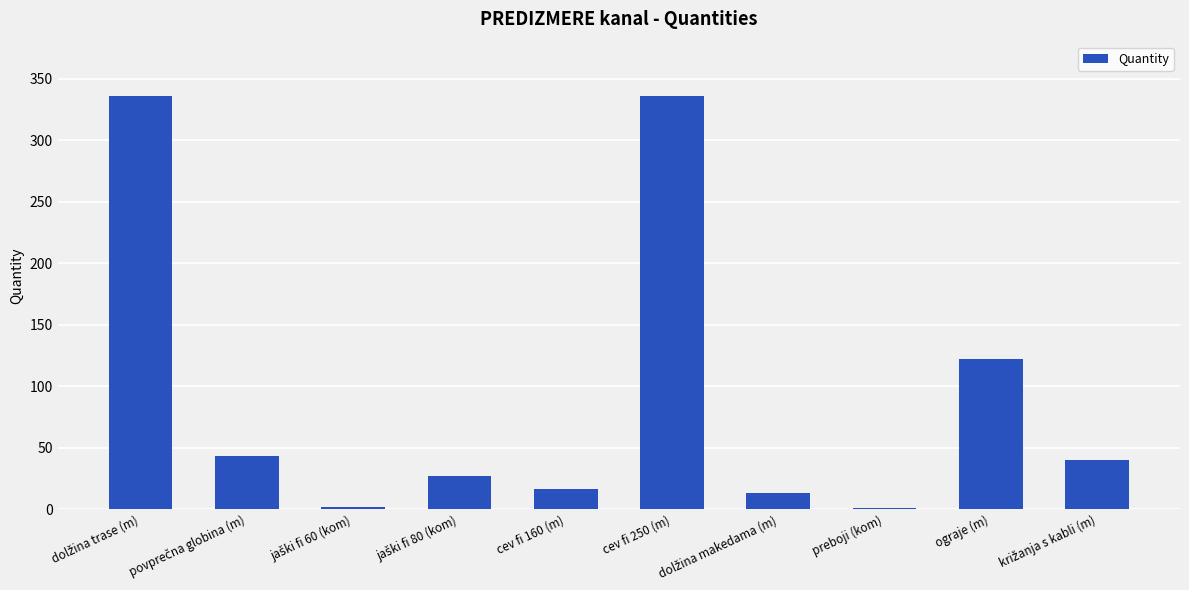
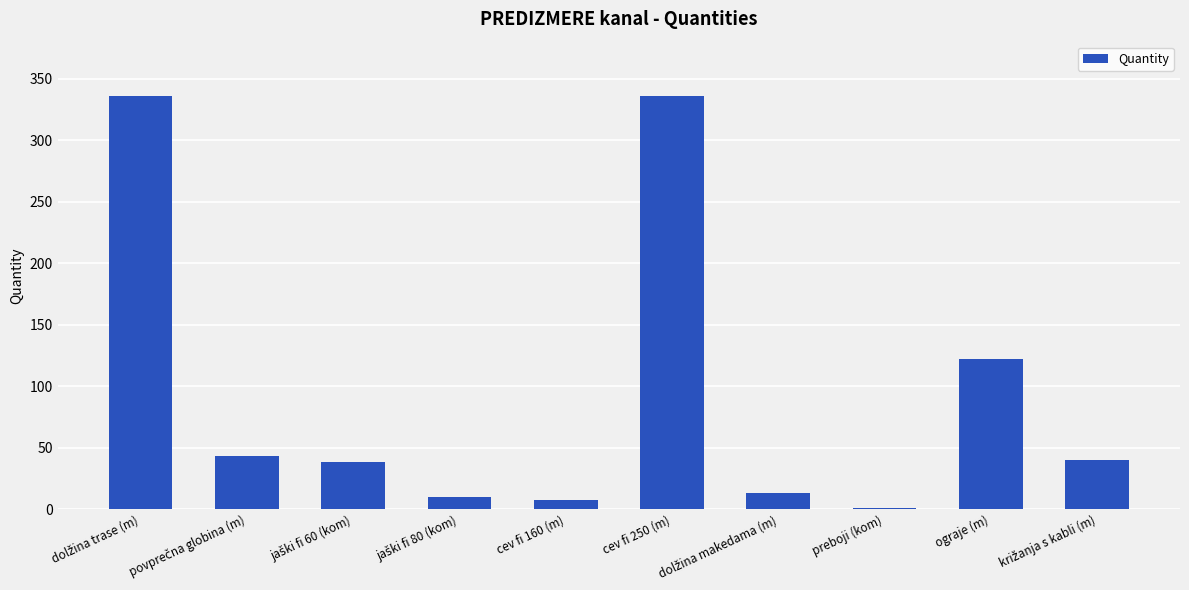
jaški fi 60 (kom): 2 -> 38
jaški fi 80 (kom): 27 -> 10
cev fi 160 (m): 16 -> 7
